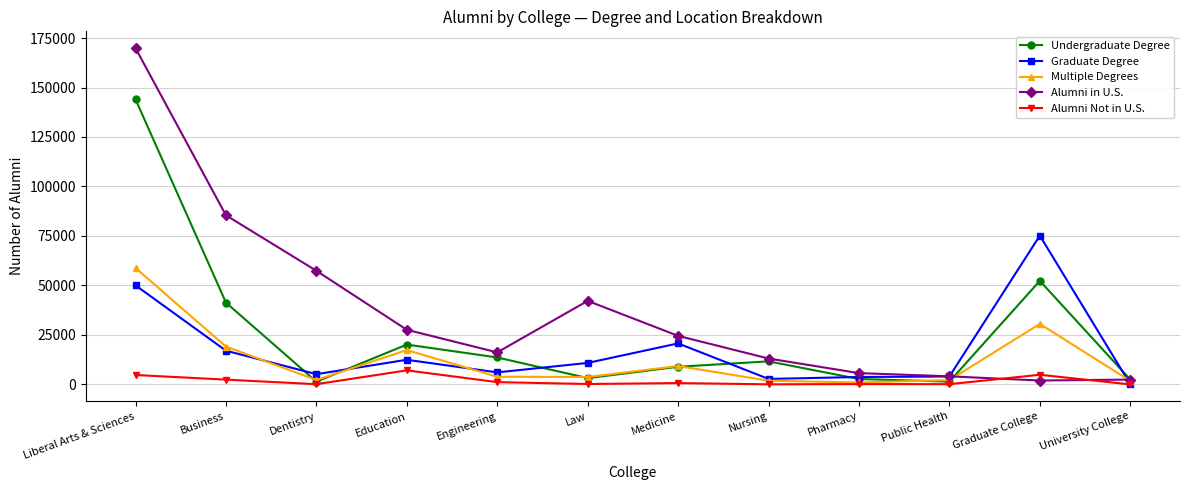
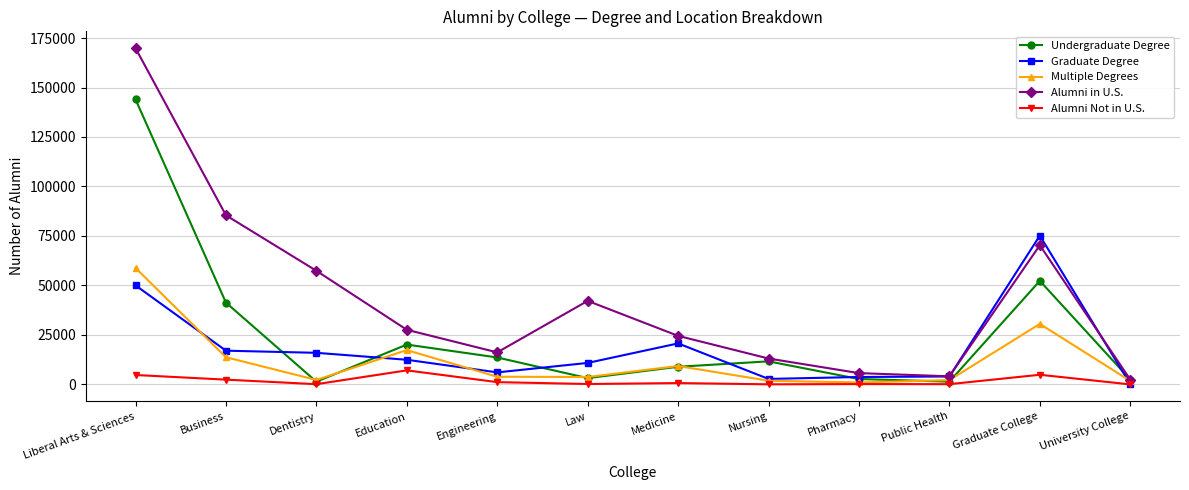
Multiple Degrees, Business: 19000 -> 14000
Graduate Degree, Dentistry: 5000 -> 16000
Alumni in U.S., Graduate College: 2000 -> 70000
